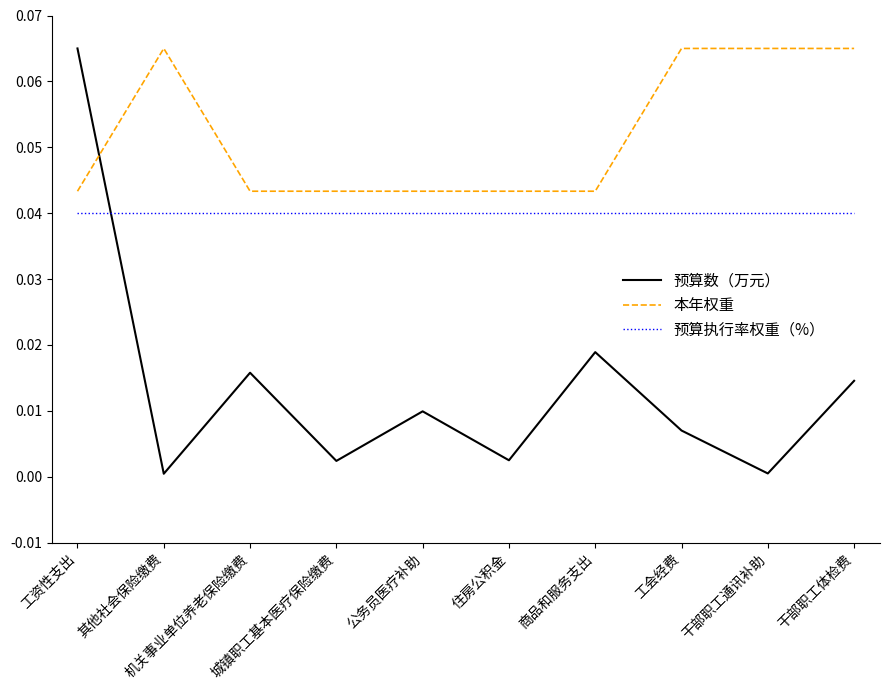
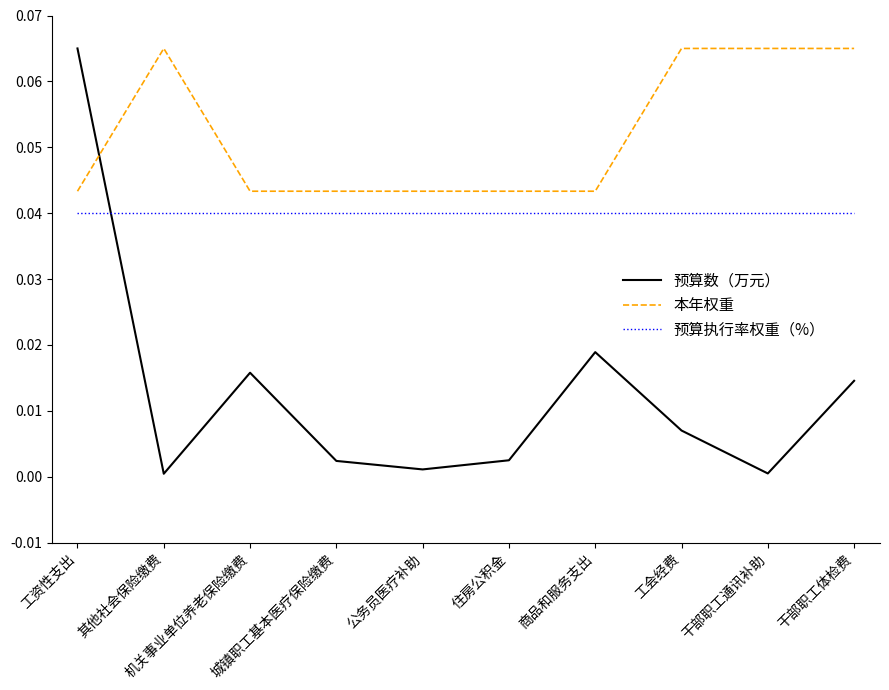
预算数（万元）, 公务员医疗补助: 0.010 -> 0.001
